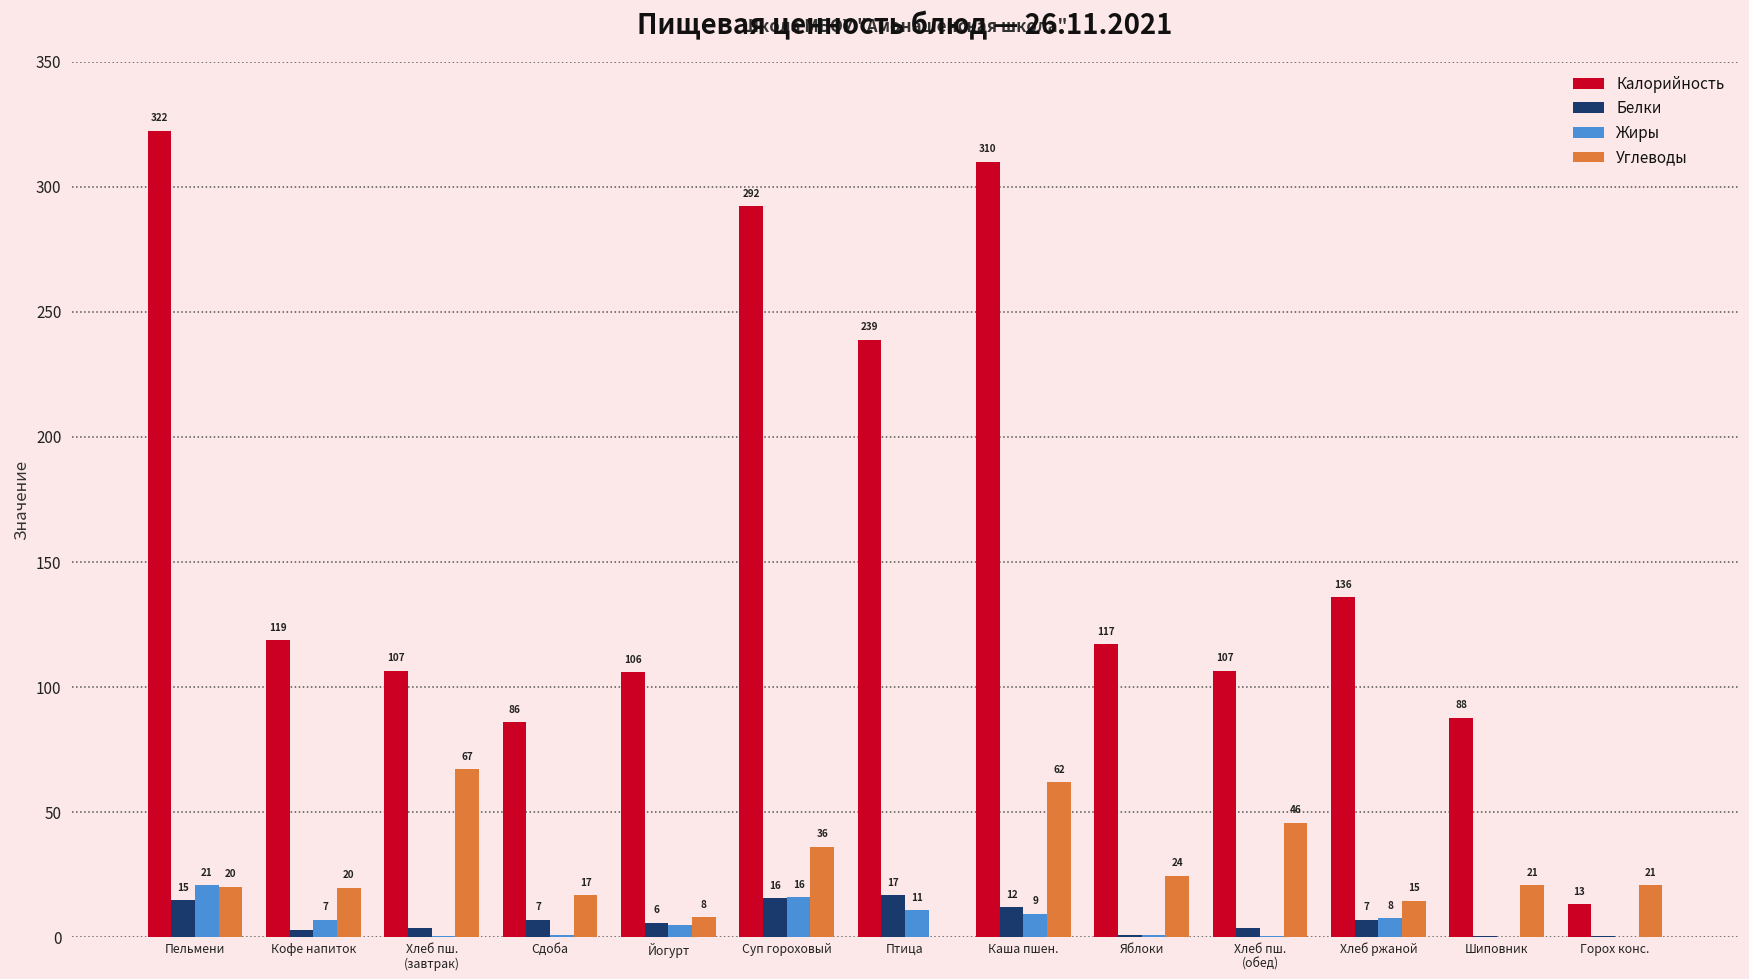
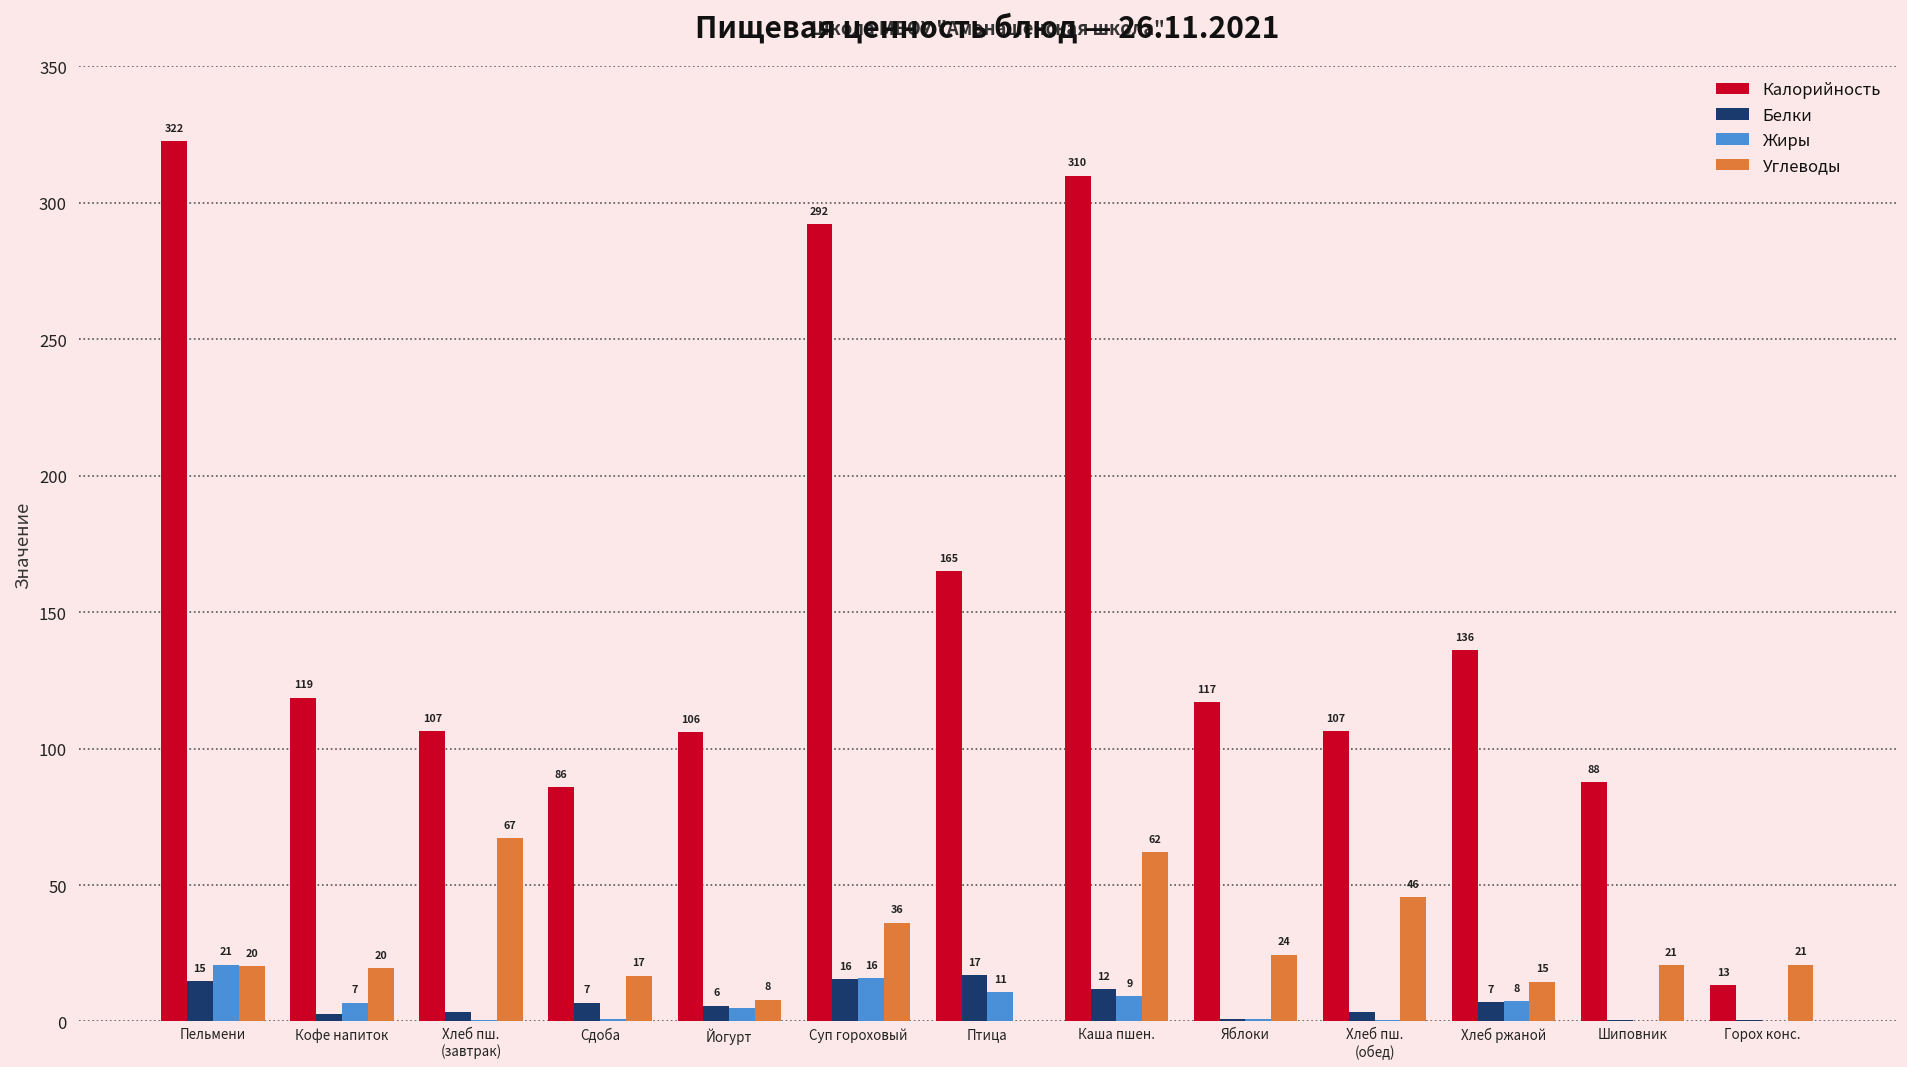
Калорийность, Птица: 239 -> 165
